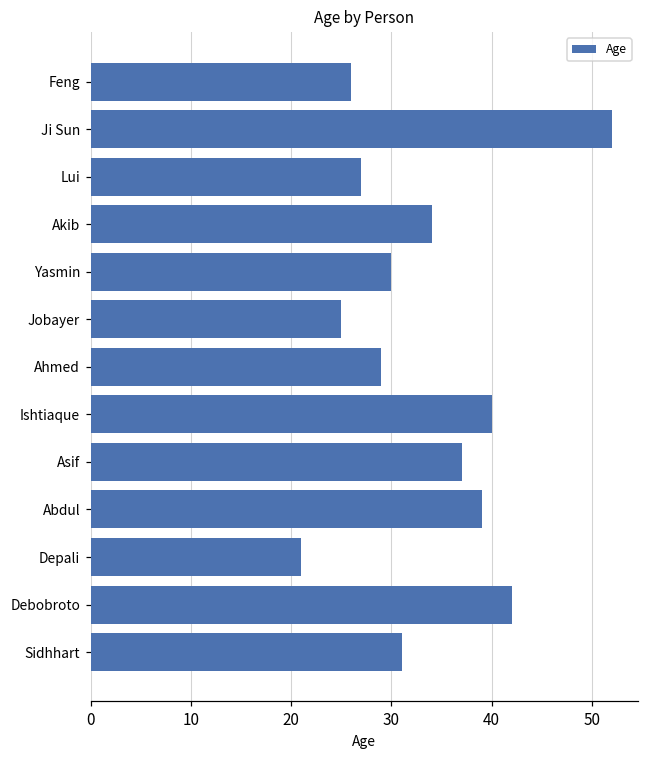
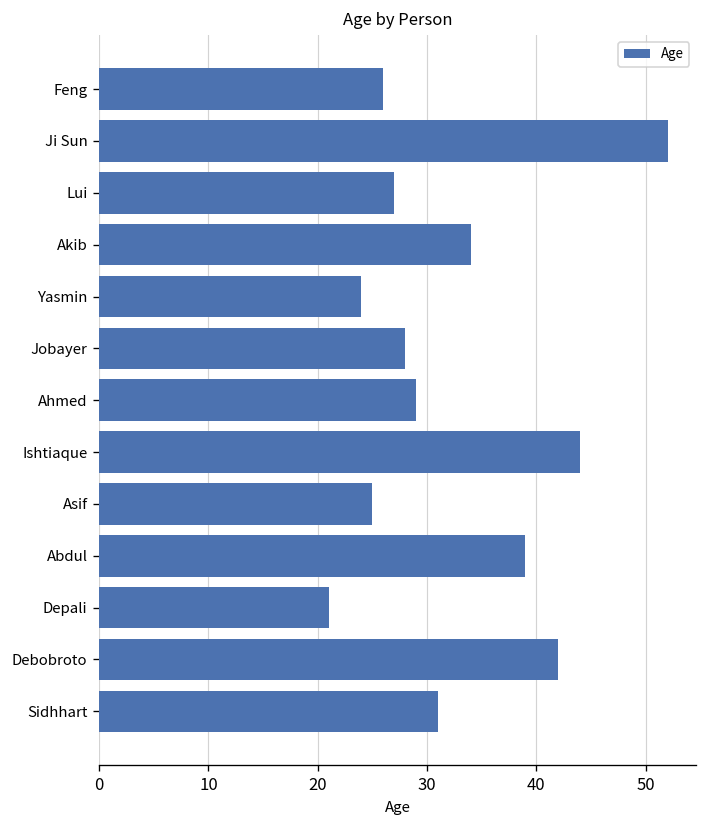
Yasmin: 30 -> 24
Jobayer: 25 -> 28
Ishtiaque: 40 -> 44
Asif: 37 -> 25
